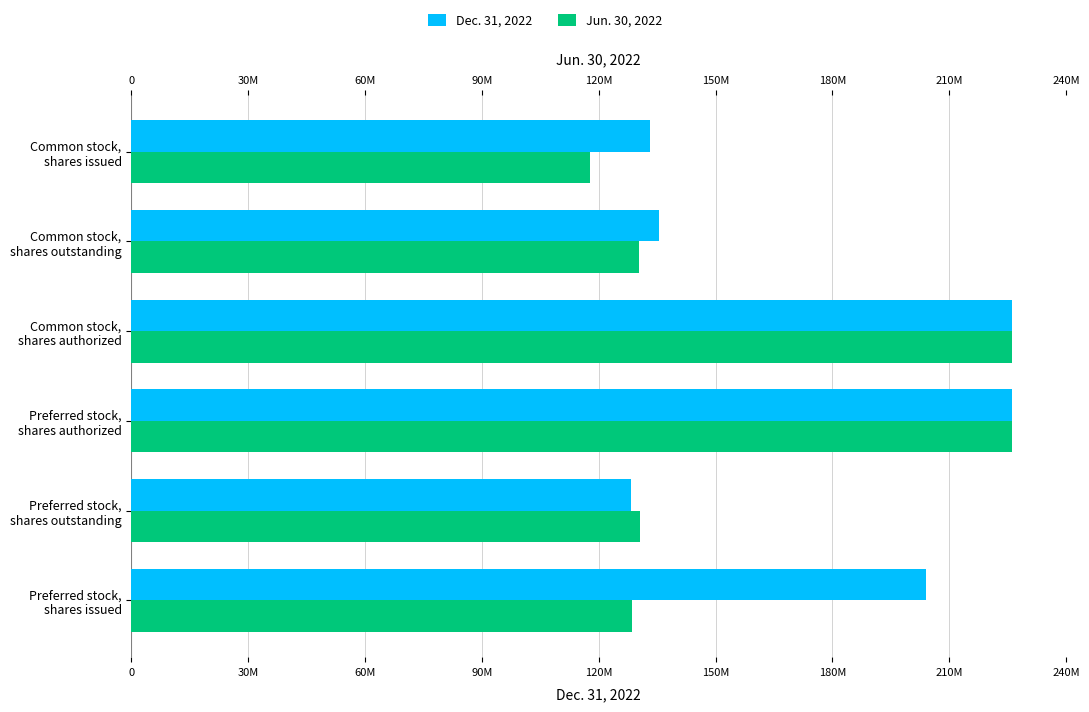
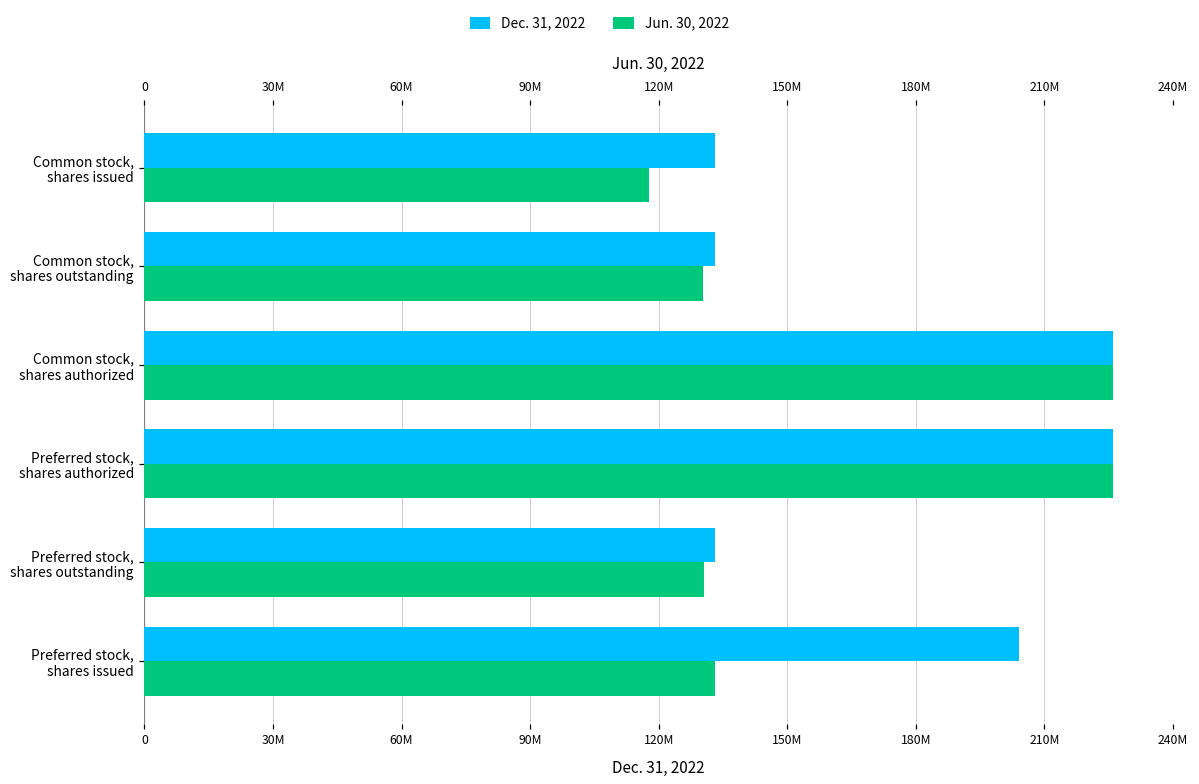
Dec. 31, 2022, Common stock, shares outstanding: 135000000 -> 133000000
Dec. 31, 2022, Preferred stock, shares outstanding: 128000000 -> 133000000
Jun. 30, 2022, Preferred stock, shares issued: 129000000 -> 133000000
